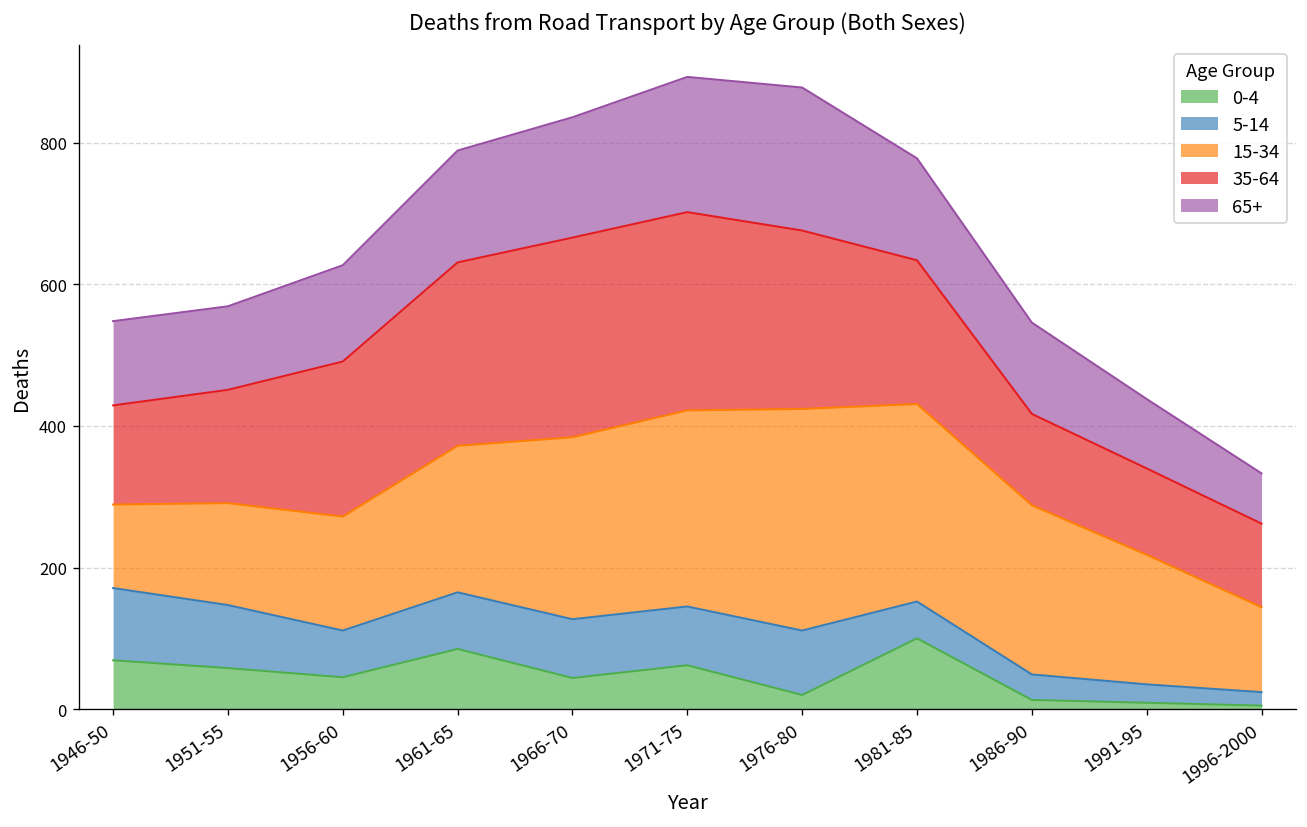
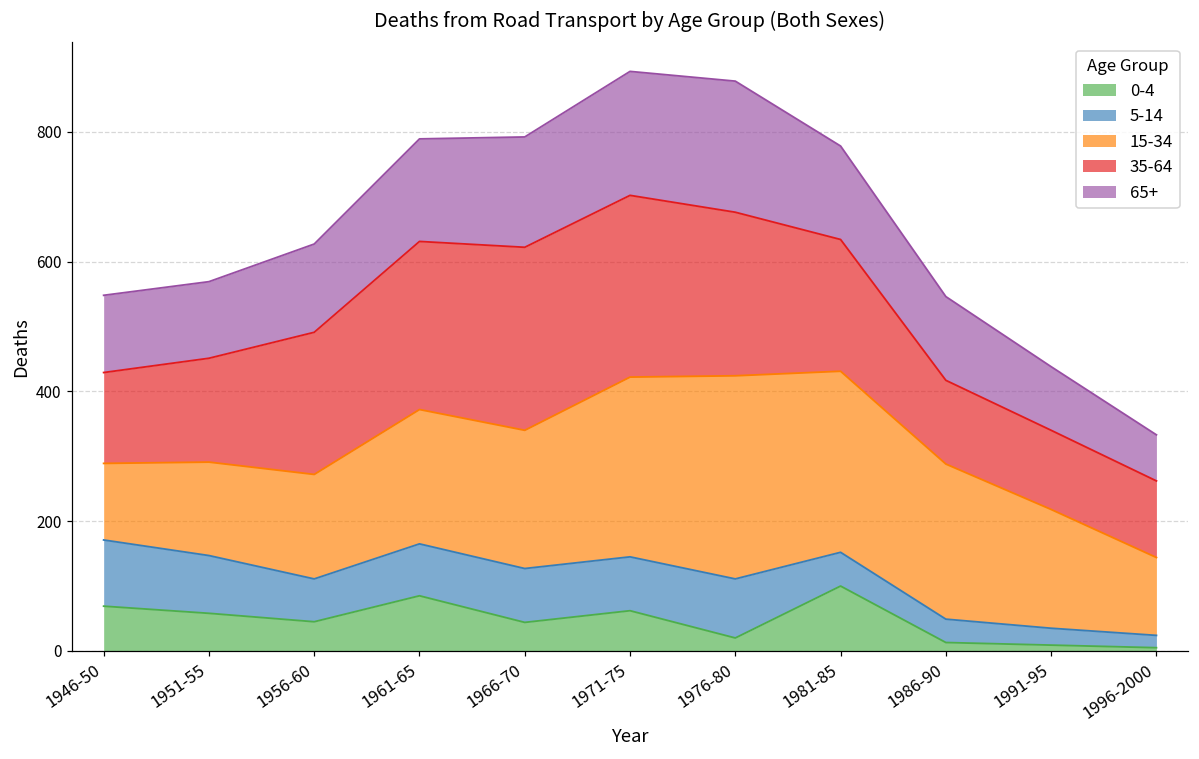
15-34, 1966-70: 260 -> 210
